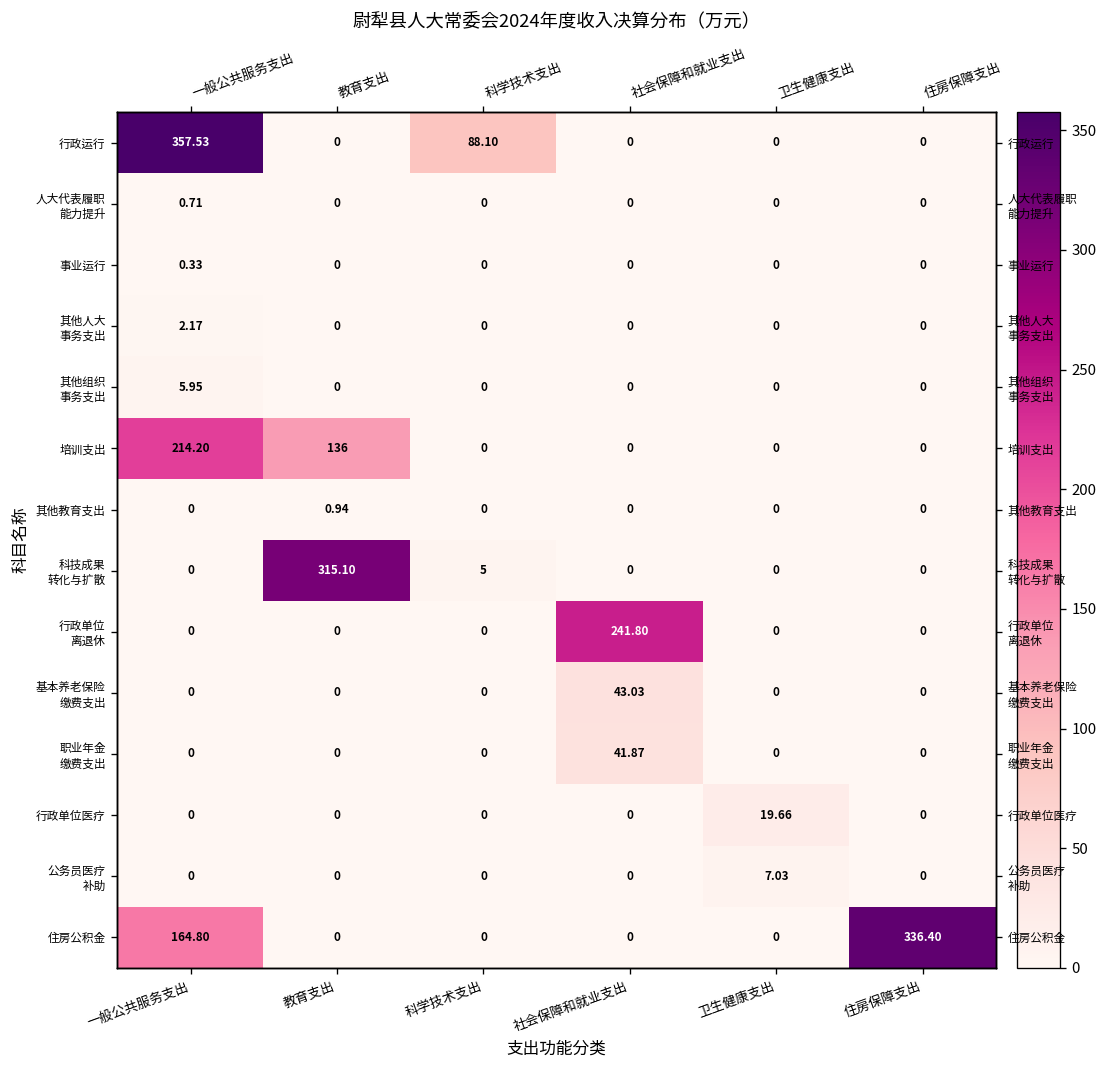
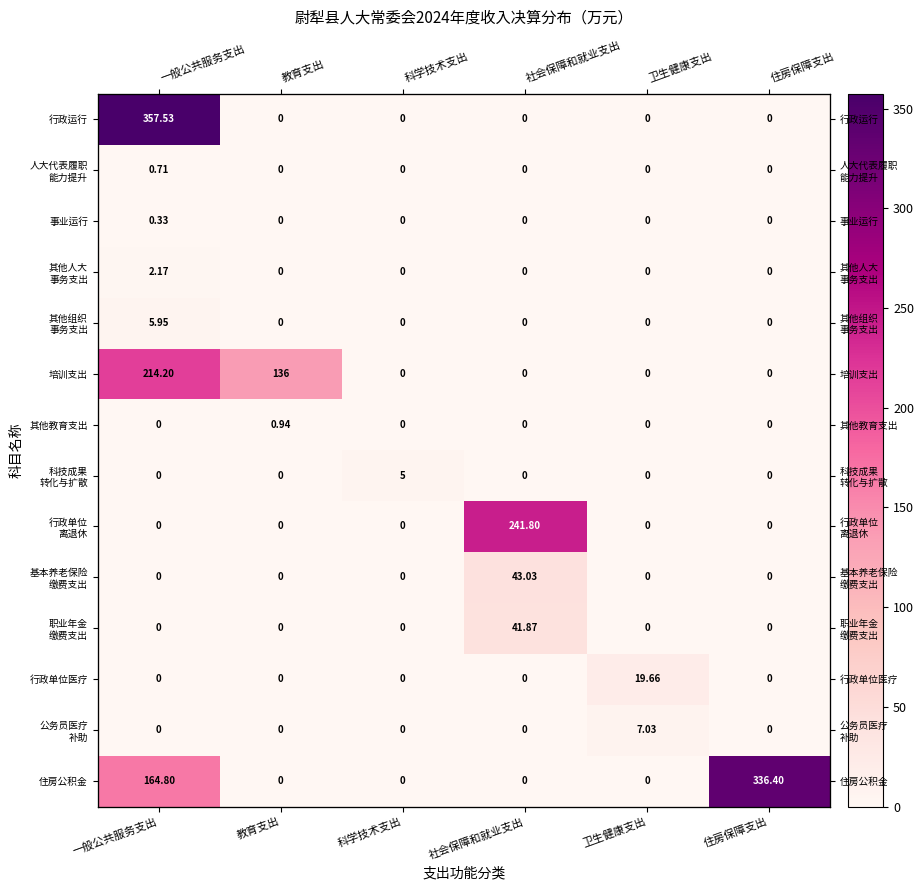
行政运行, 科学技术支出: 88.10 -> 0
科技成果 转化与扩散, 教育支出: 315.10 -> 0
